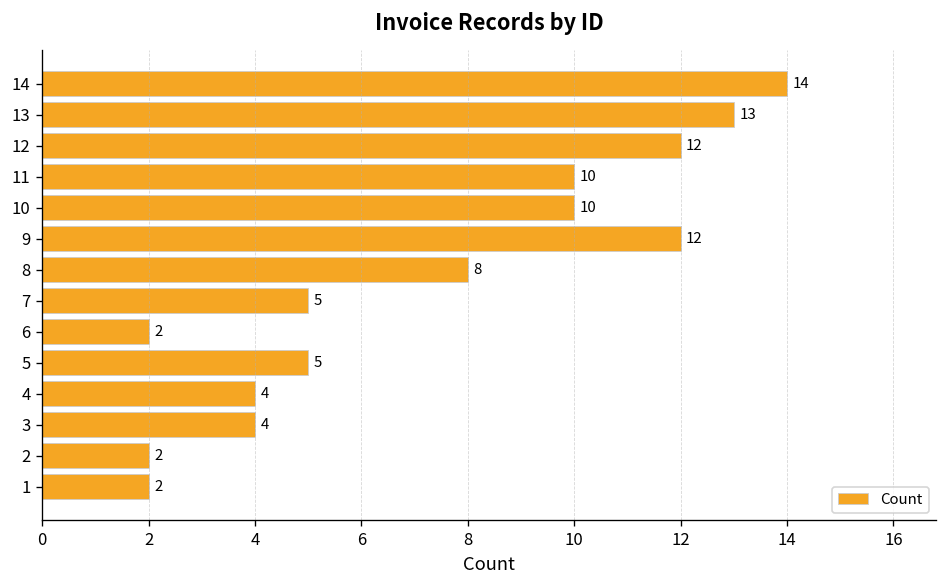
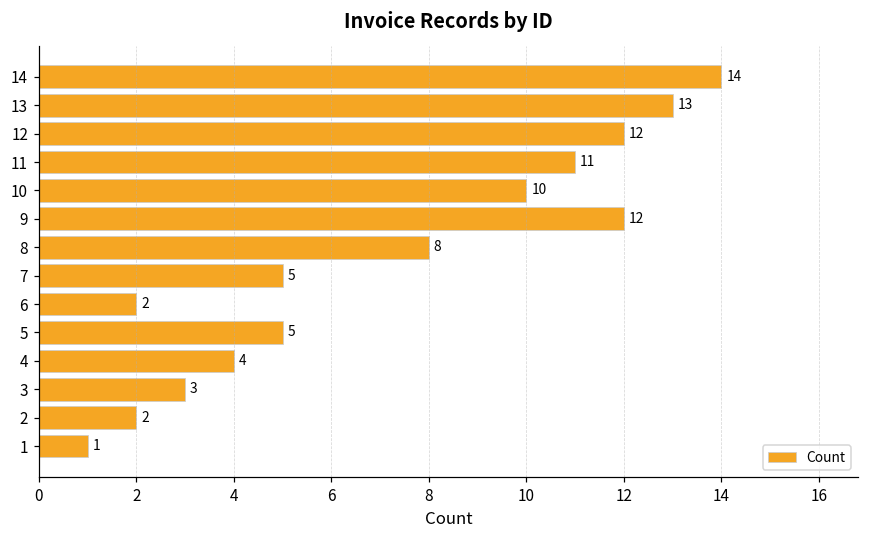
11: 10 -> 11
3: 4 -> 3
1: 2 -> 1
